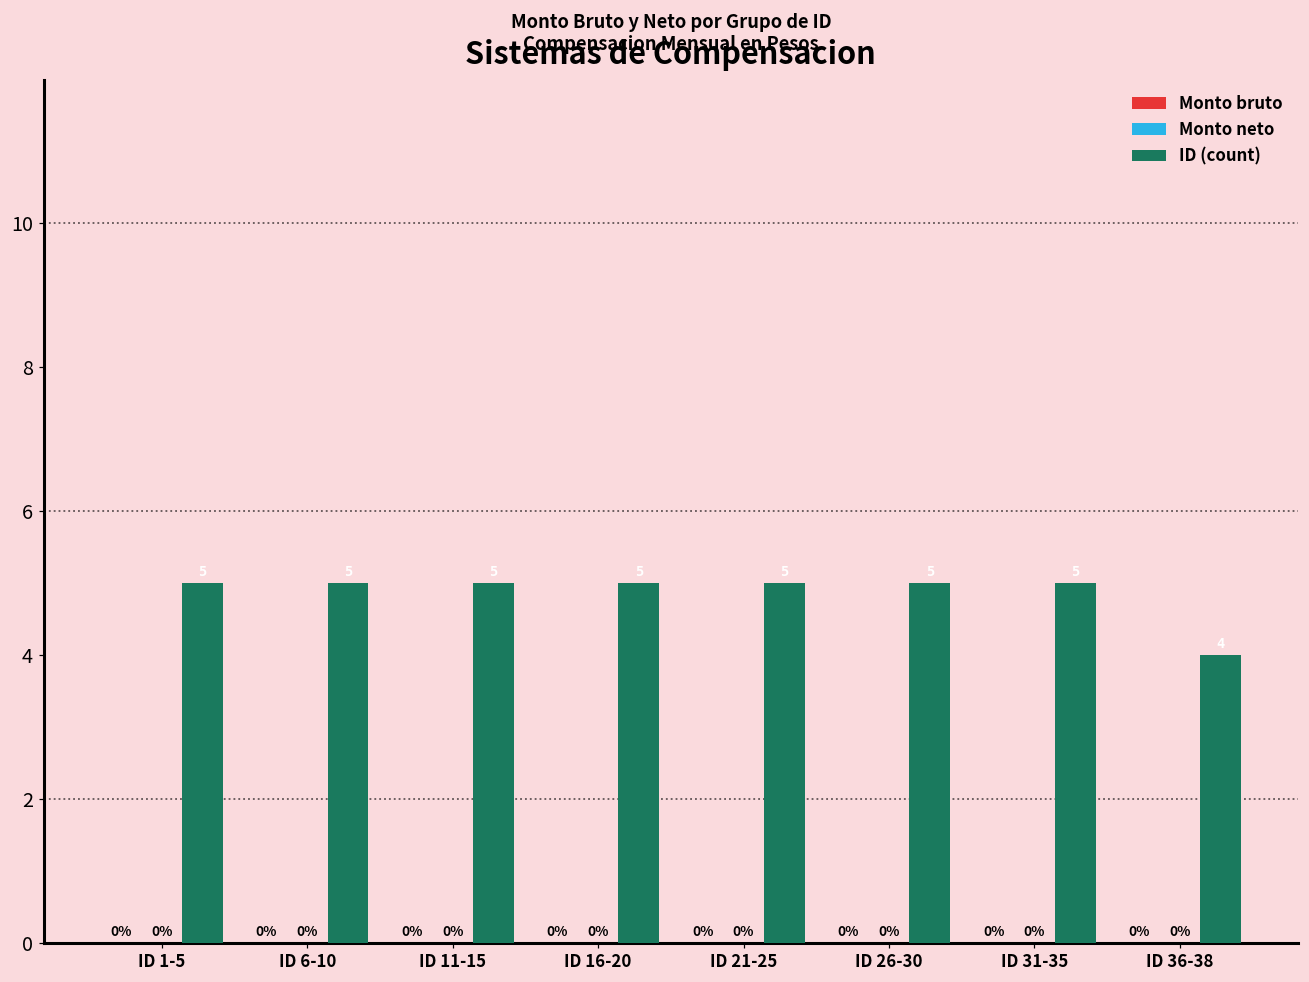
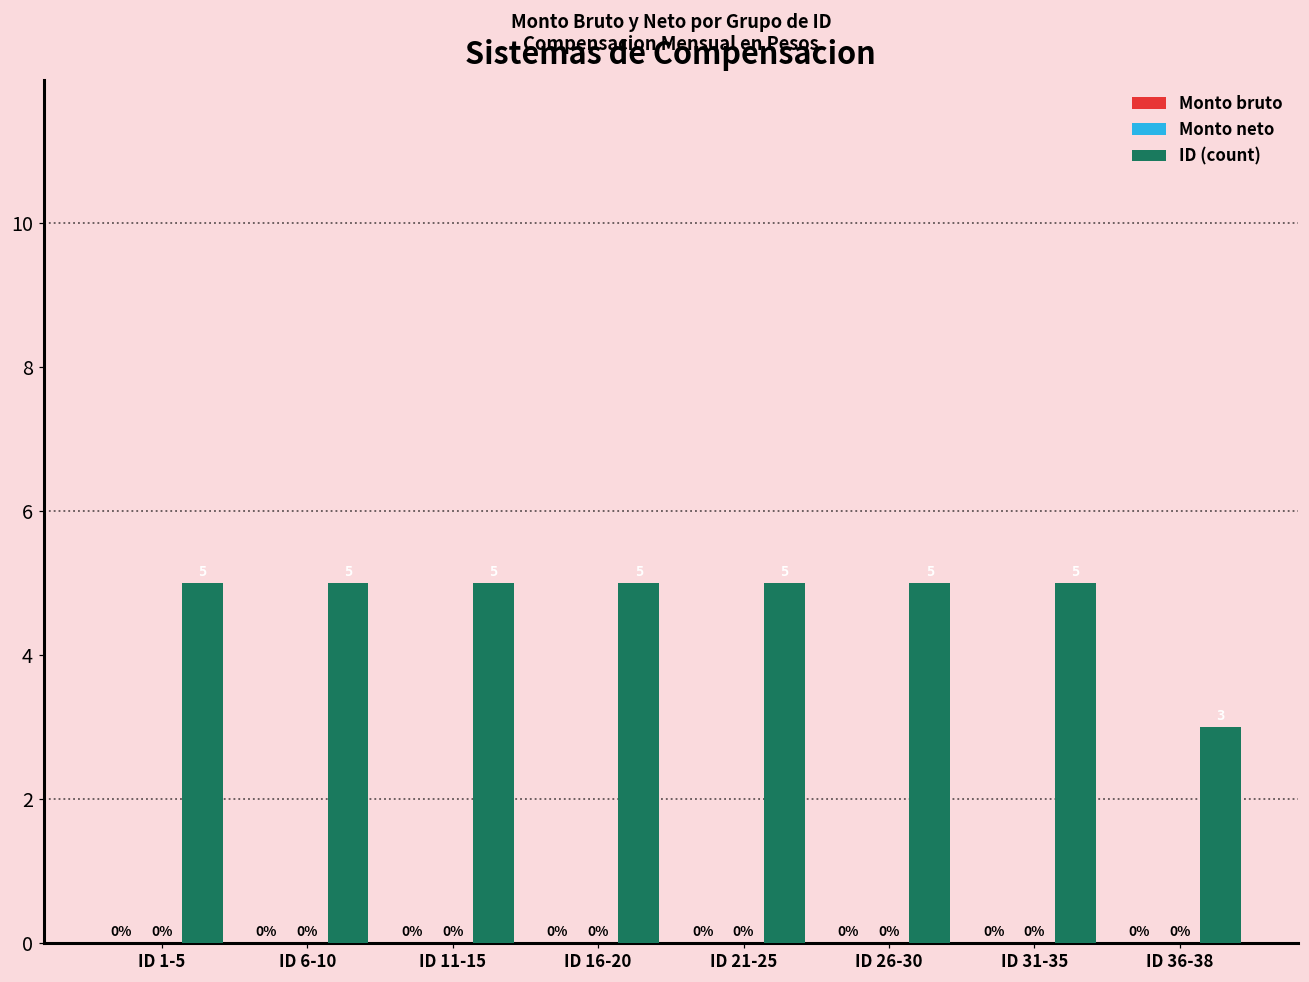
ID (count), ID 36-38: 4 -> 3
